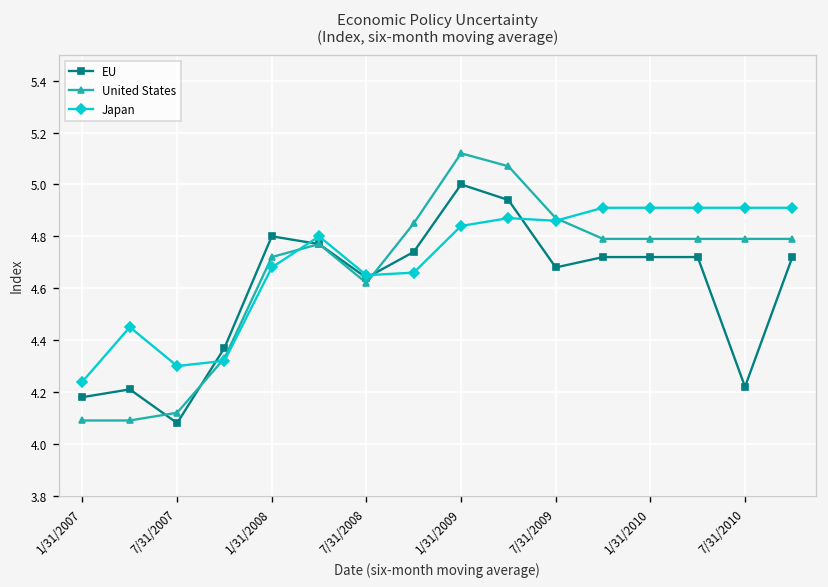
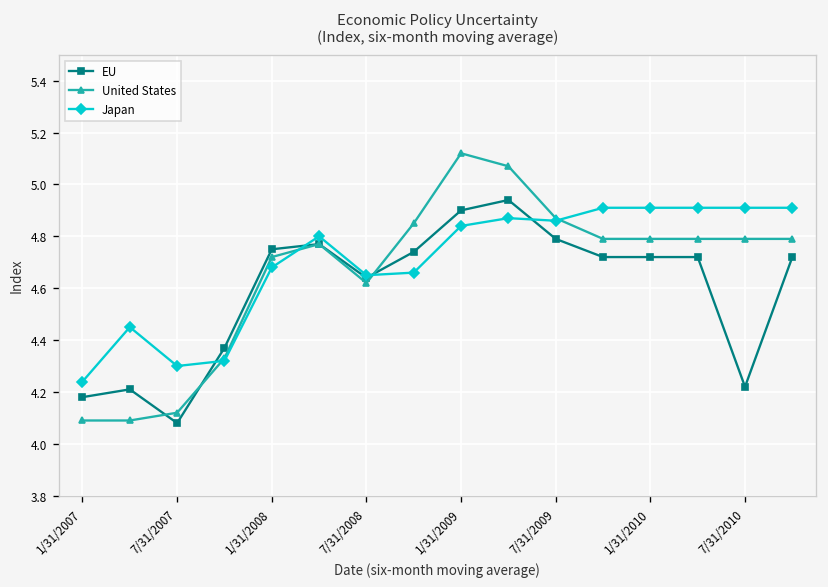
EU, 1/31/2008: 4.80 -> 4.75
EU, 1/31/2009: 5.0 -> 4.9
EU, 7/31/2009: 4.68 -> 4.79
